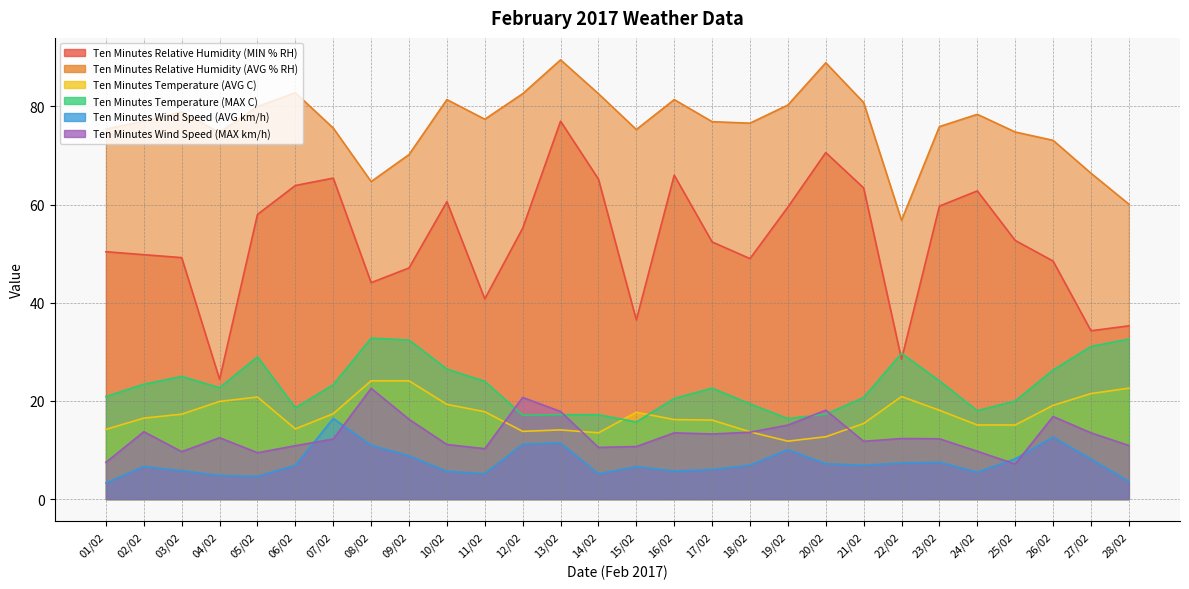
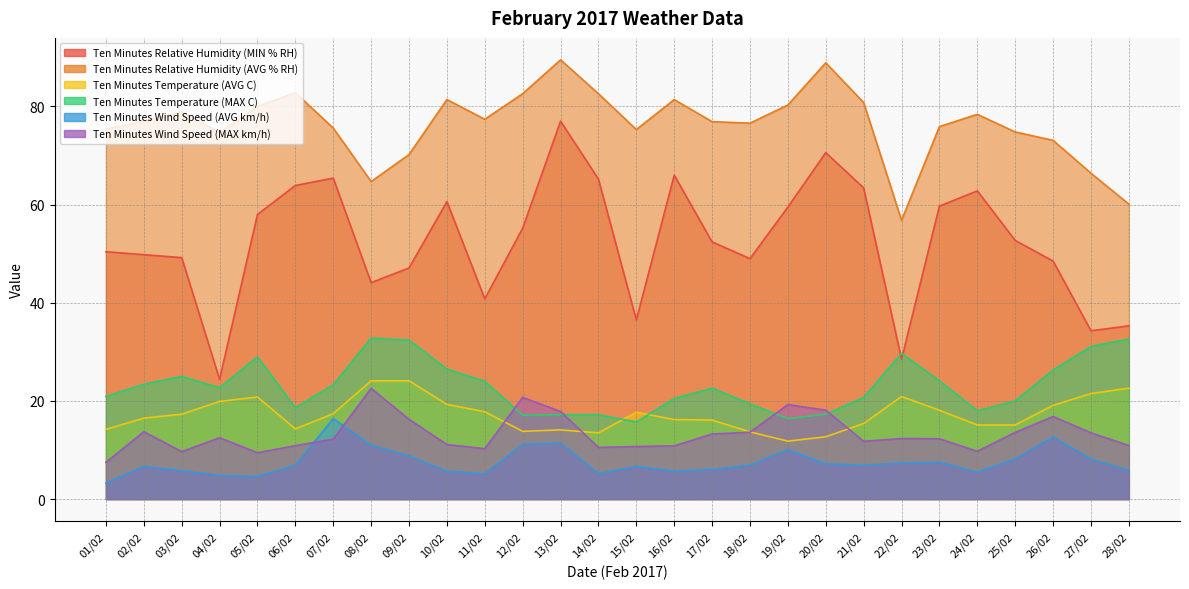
Ten Minutes Wind Speed (MAX km/h), 16/02: 14 -> 11
Ten Minutes Wind Speed (MAX km/h), 19/02: 15 -> 19
Ten Minutes Wind Speed (MAX km/h), 25/02: 7 -> 14
Ten Minutes Wind Speed (AVG km/h), 28/02: 4 -> 6
